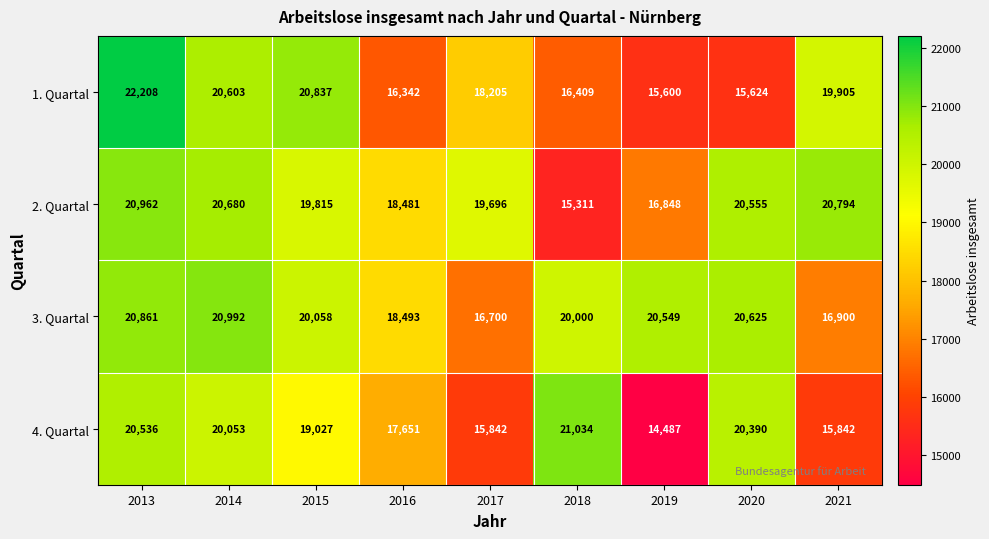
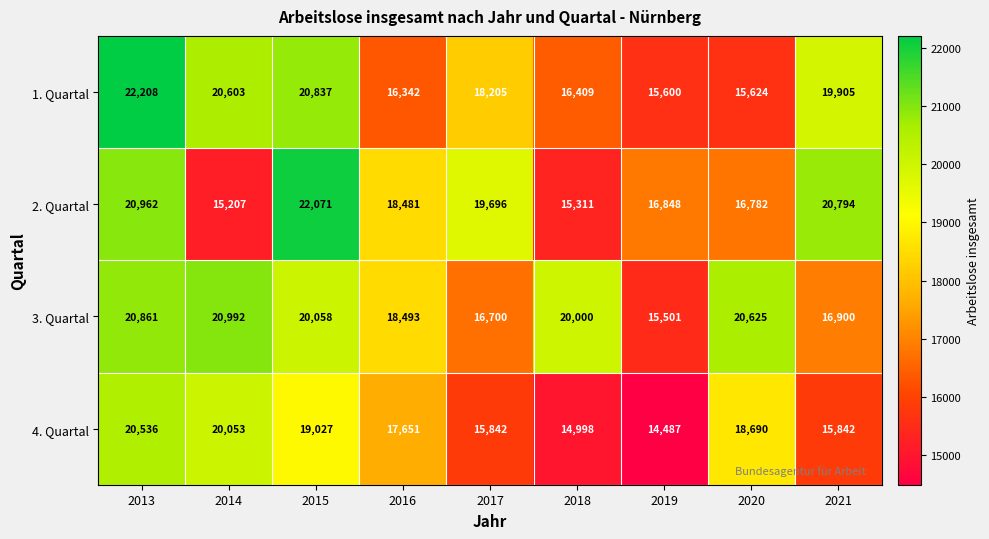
2. Quartal, 2014: 20,680 -> 15,207
2. Quartal, 2015: 19,815 -> 22,071
2. Quartal, 2020: 20,555 -> 16,782
3. Quartal, 2019: 20,549 -> 15,501
4. Quartal, 2018: 21,034 -> 14,998
4. Quartal, 2020: 20,390 -> 18,690
